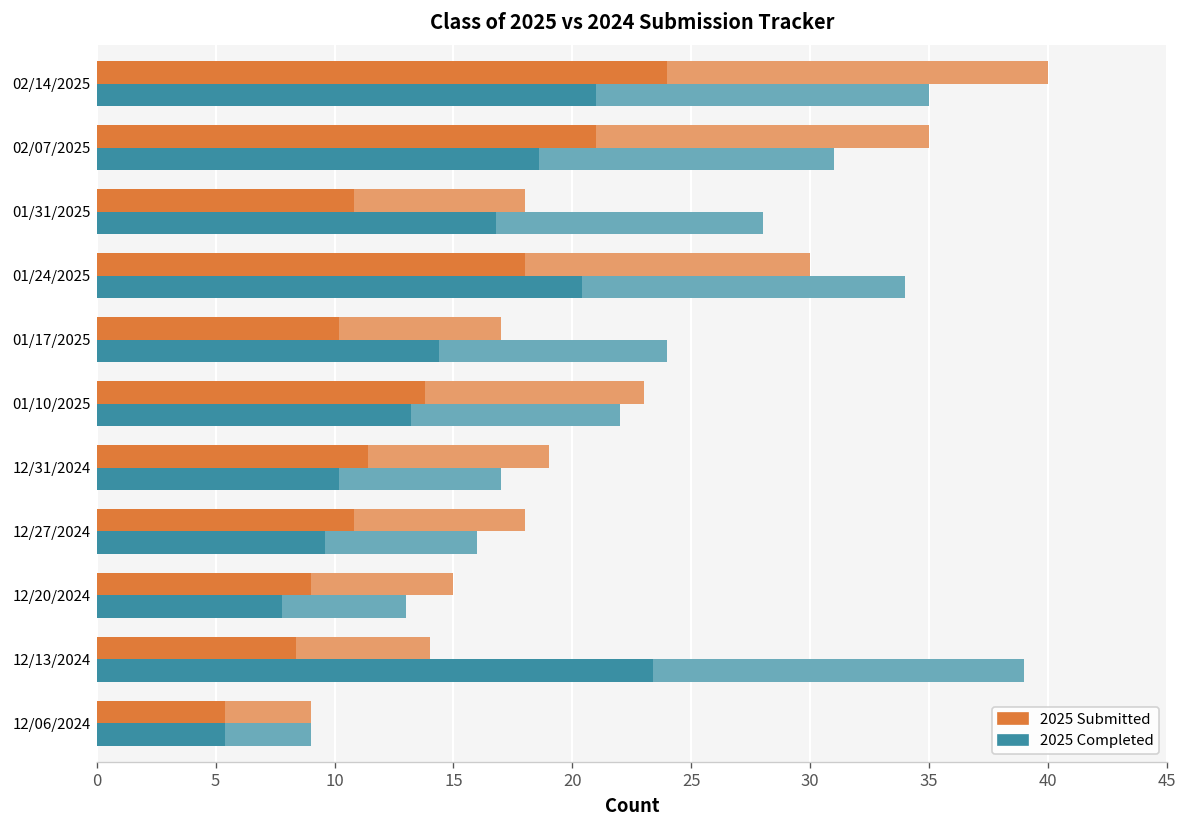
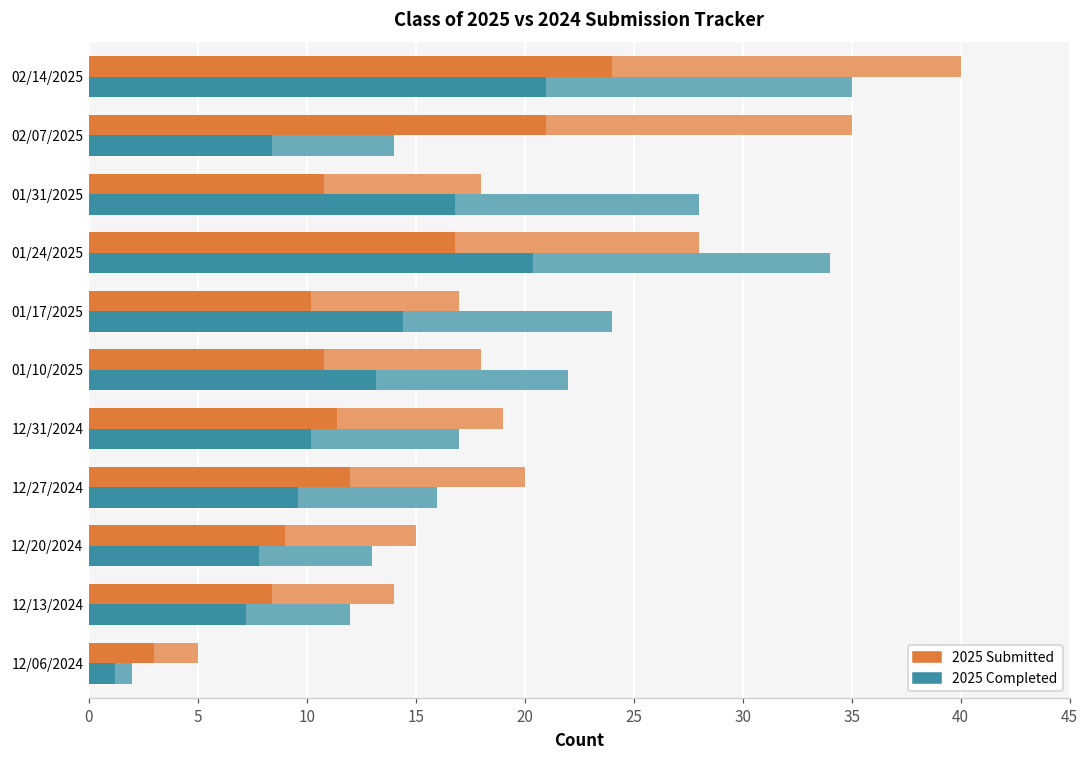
2025 Completed, 02/07/2025: 31 -> 14
2025 Submitted, 01/24/2025: 30 -> 28
2025 Submitted, 01/10/2025: 23 -> 18
2025 Submitted, 12/27/2024: 18 -> 20
2025 Completed, 12/13/2024: 39 -> 12
2025 Submitted, 12/06/2024: 9 -> 5
2025 Completed, 12/06/2024: 9 -> 2
